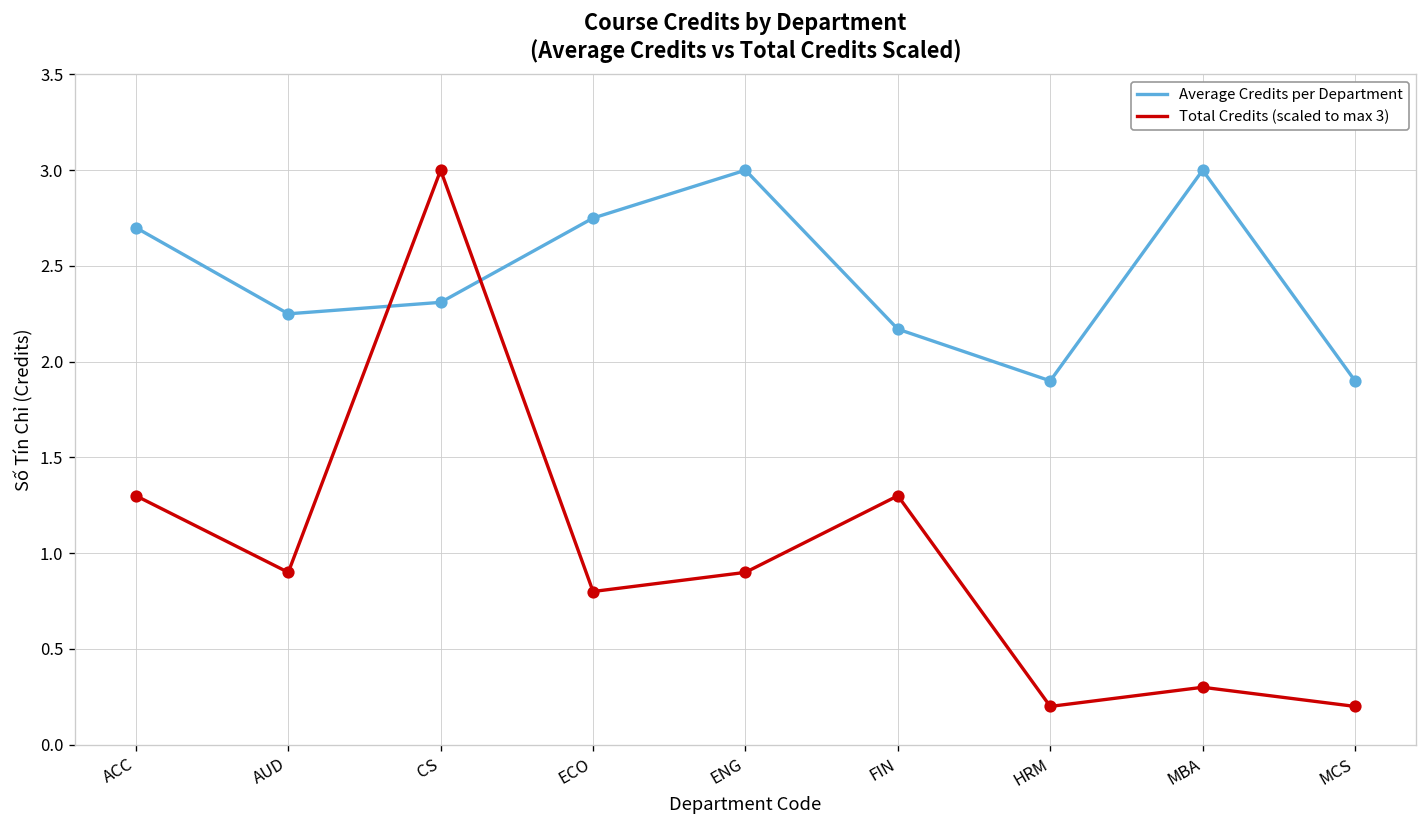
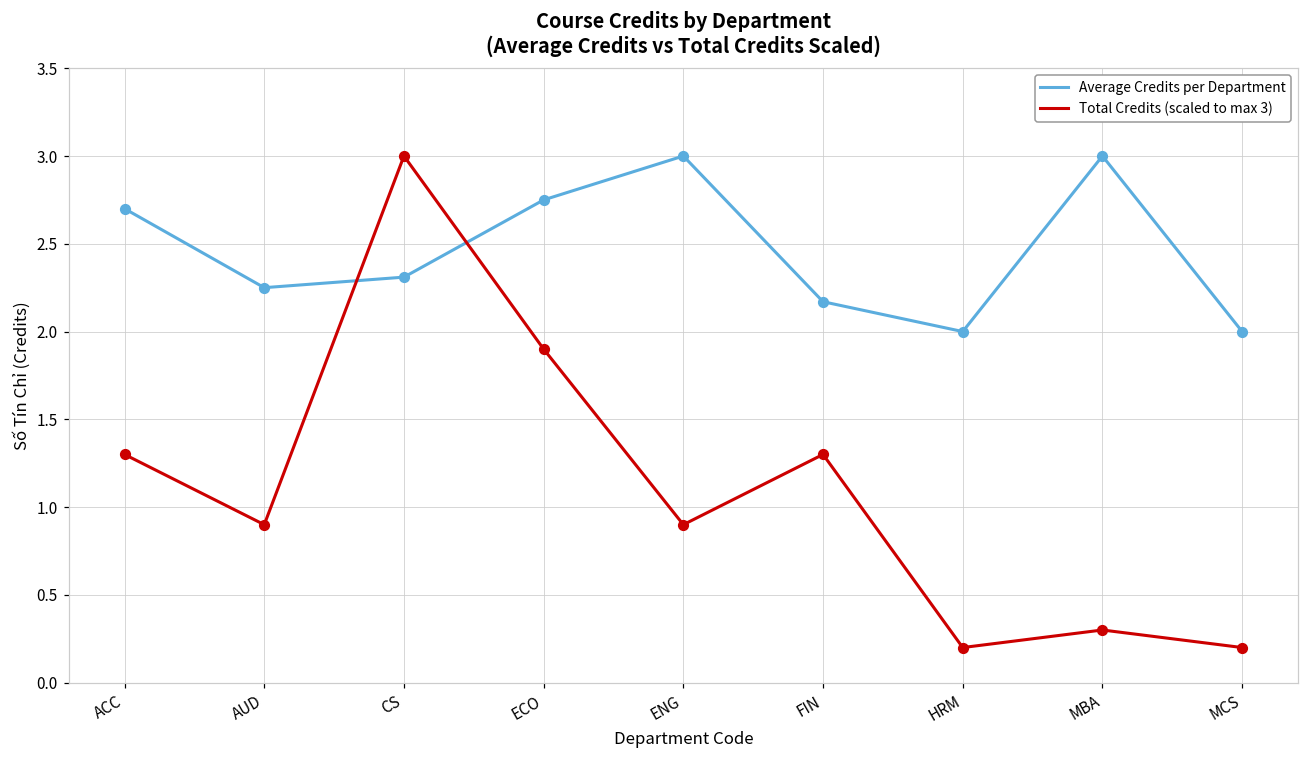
Total Credits (scaled to max 3), ECO: 0.80 -> 1.90
Average Credits per Department, HRM: 1.9 -> 2.0
Average Credits per Department, MCS: 1.9 -> 2.0
